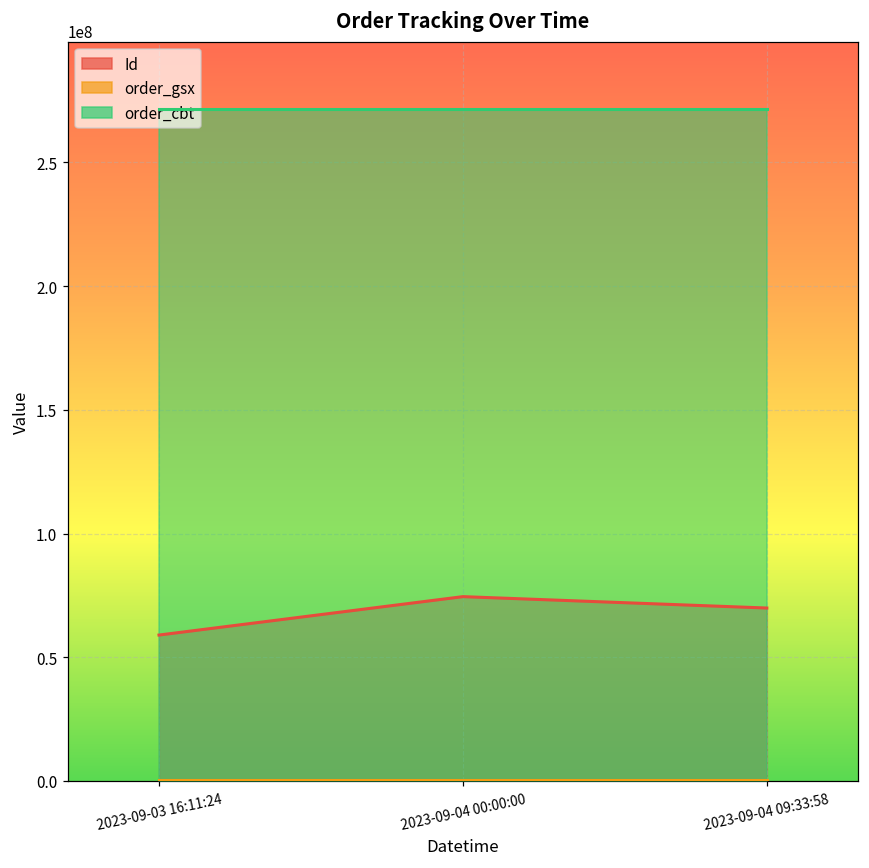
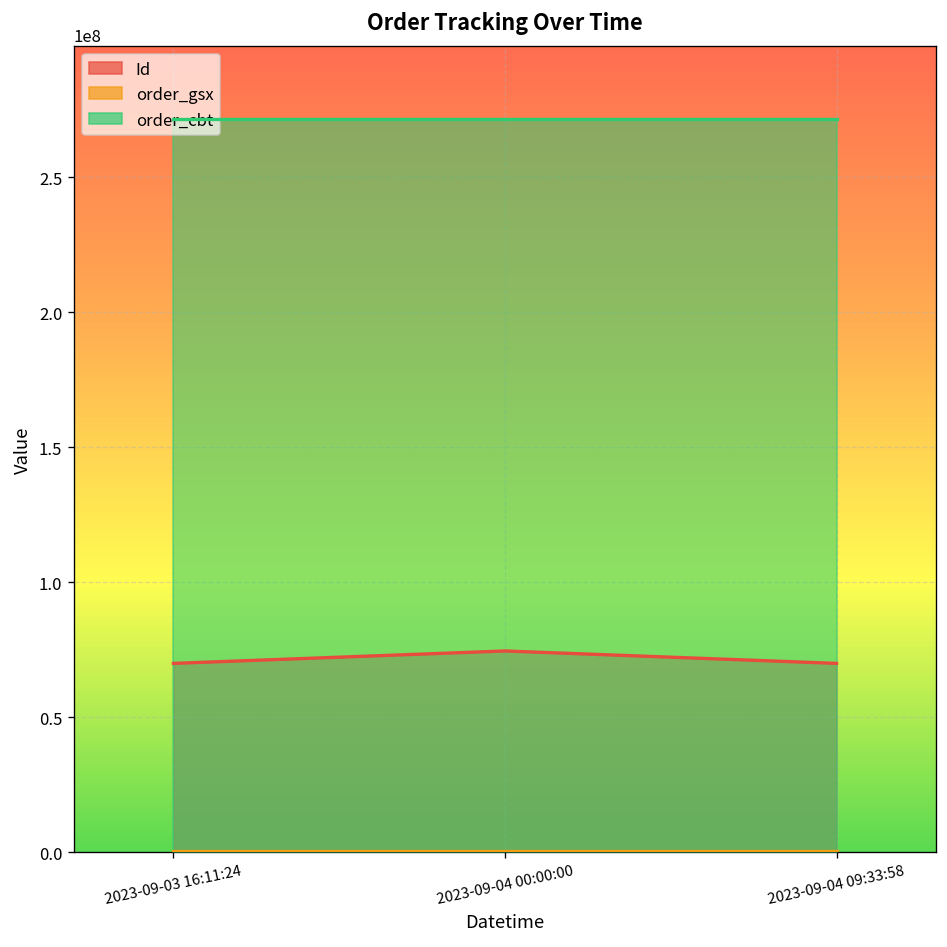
Id, 2023-09-03 16:11:24: 59000000 -> 70000000
